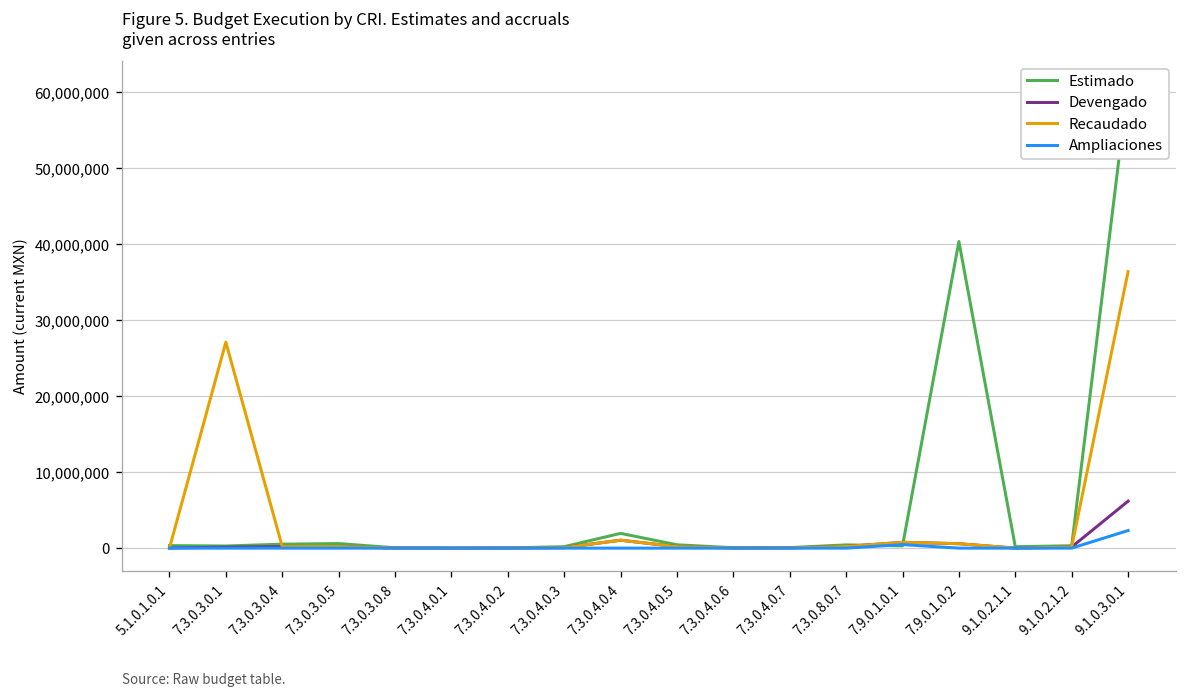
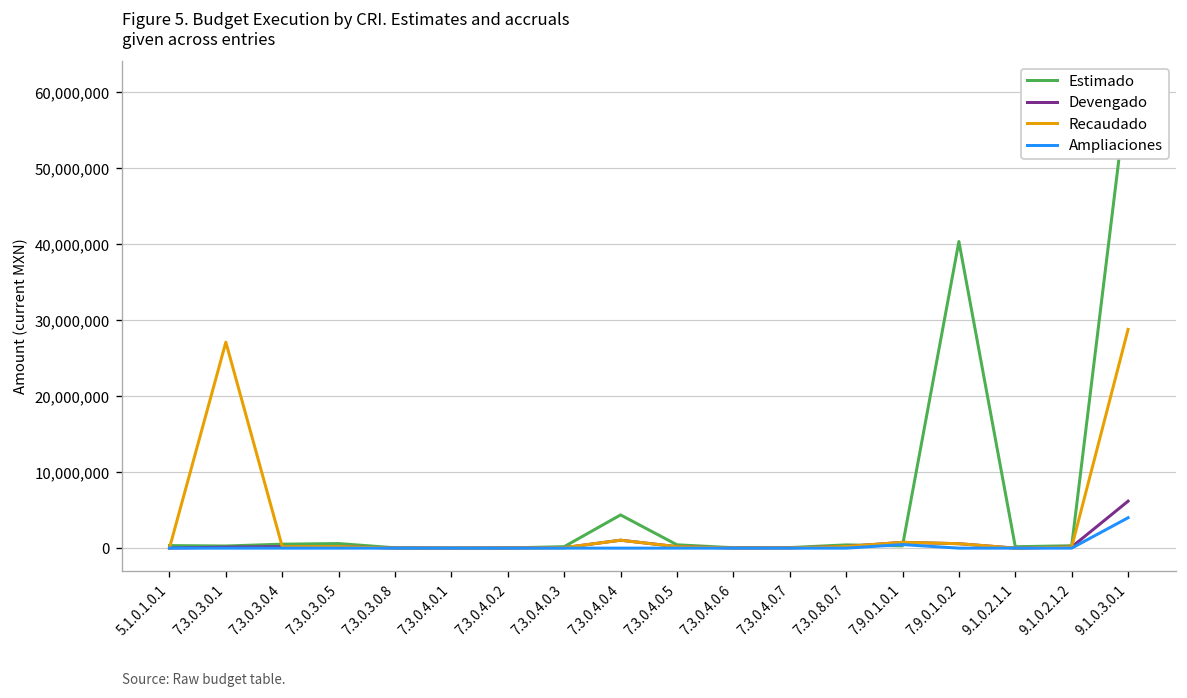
Estimado, 7.3.0.4.0.4: 2,000,000 -> 4,000,000
Recaudado, 9.1.0.3.0.1: 36,000,000 -> 29,000,000
Ampliaciones, 9.1.0.3.0.1: 2,000,000 -> 4,000,000
